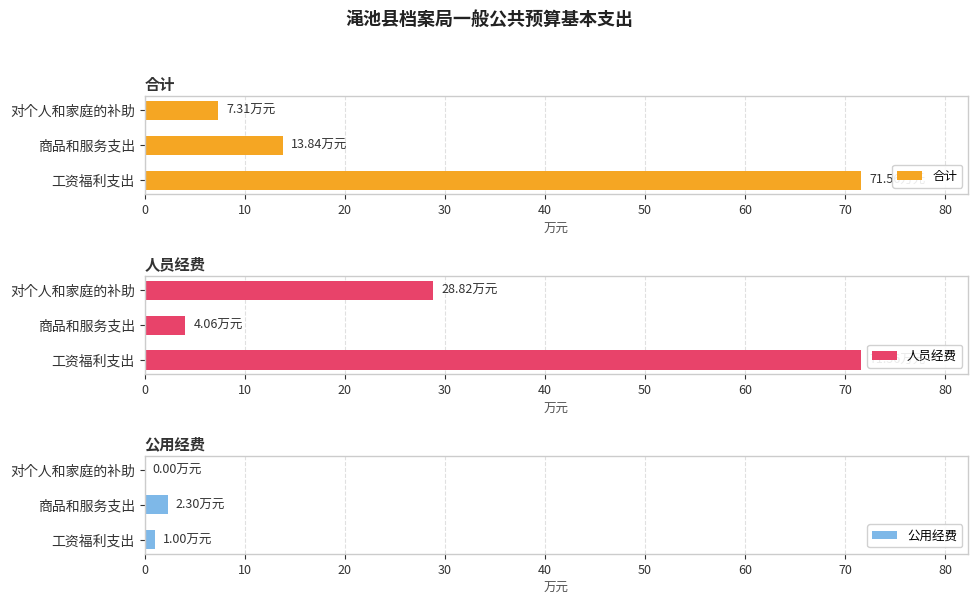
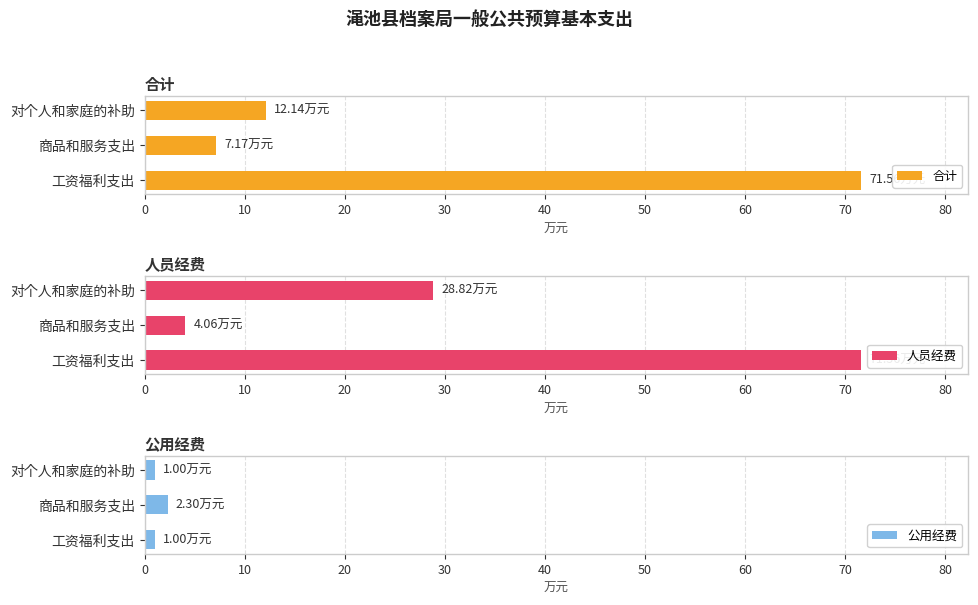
合计, 对个人和家庭的补助: 7.31 -> 12.14
合计, 商品和服务支出: 13.84 -> 7.17
公用经费, 对个人和家庭的补助: 0.00 -> 1.00
